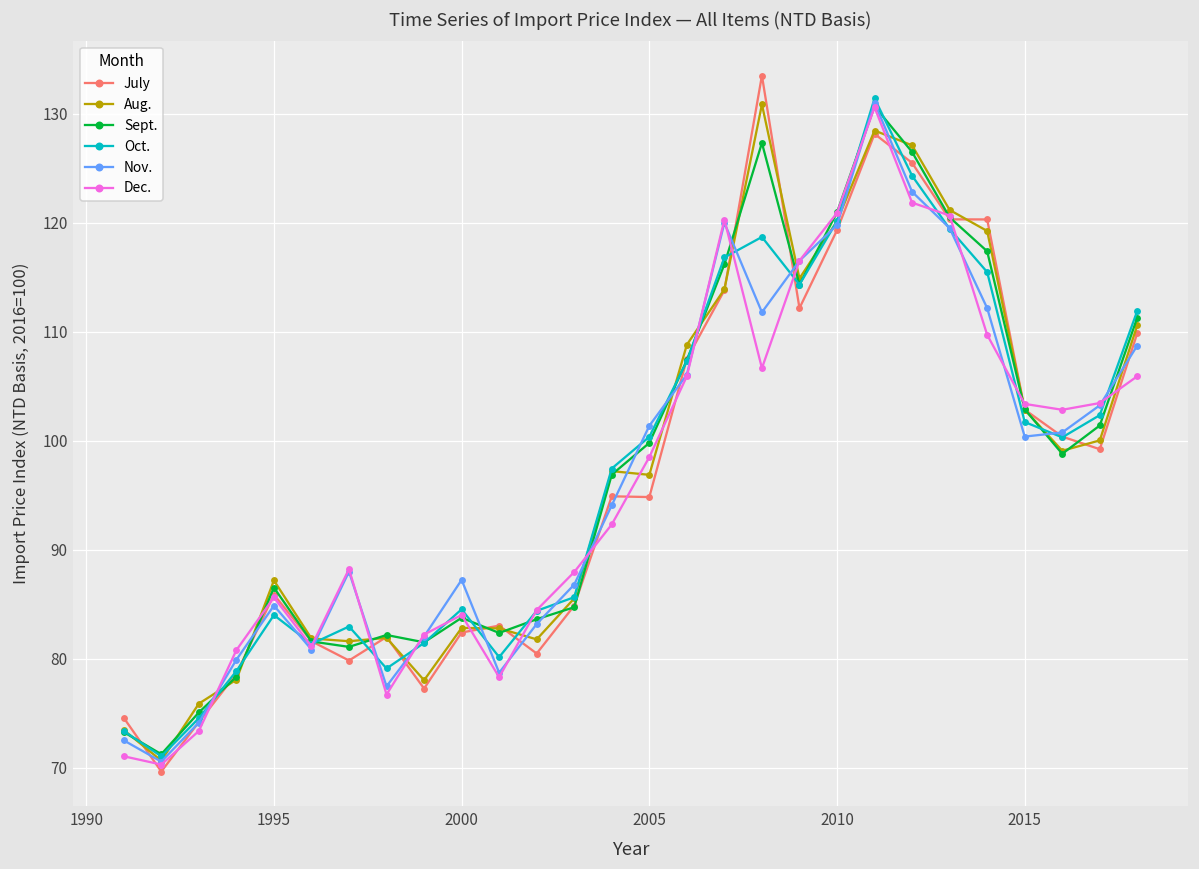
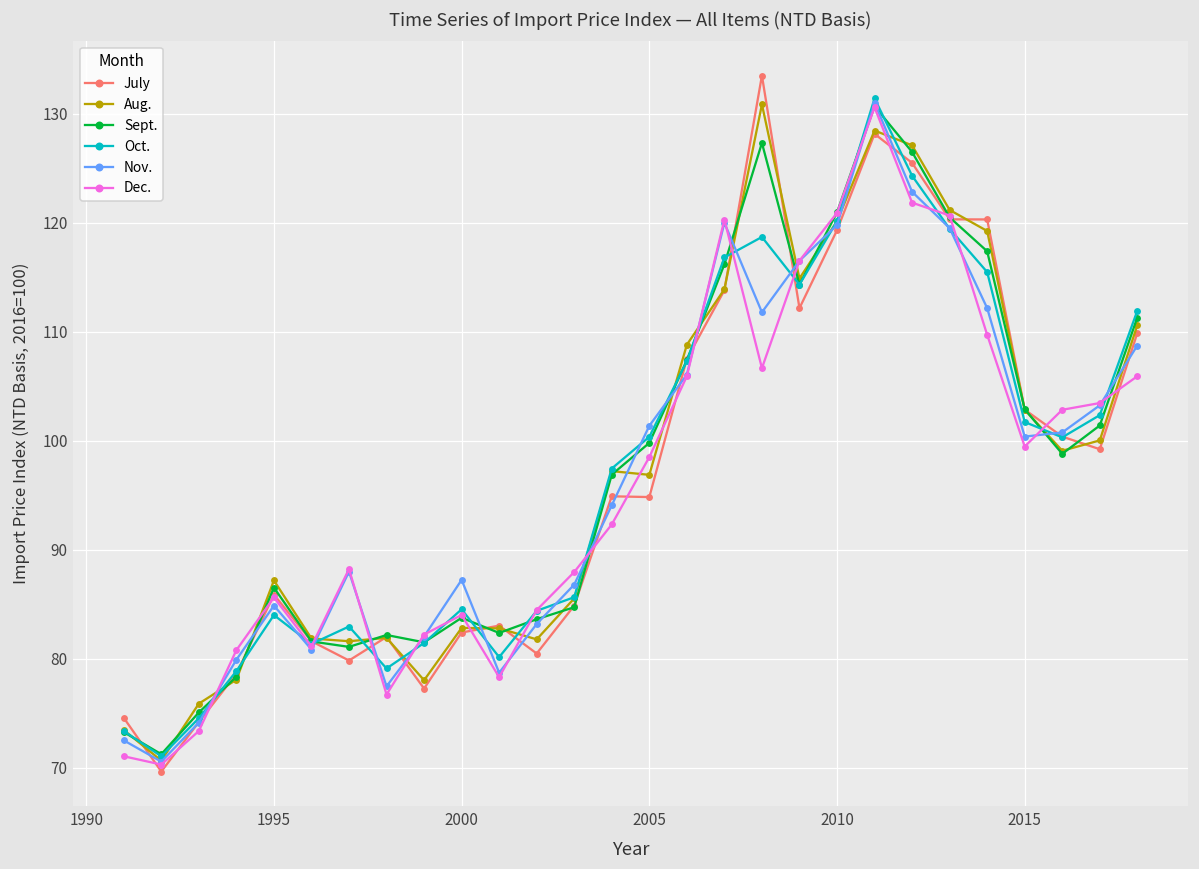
Dec., 2015: 103 -> 99
